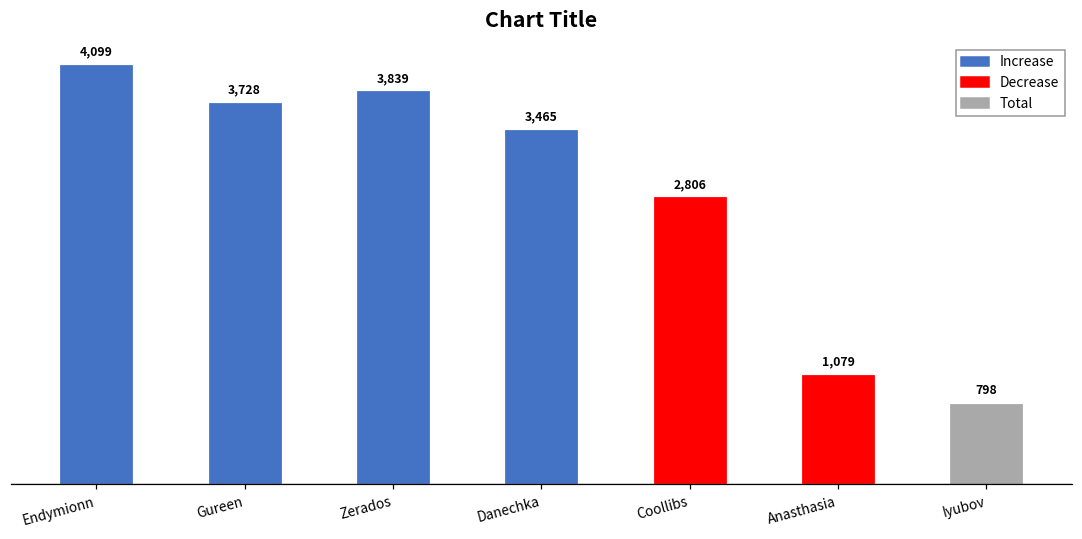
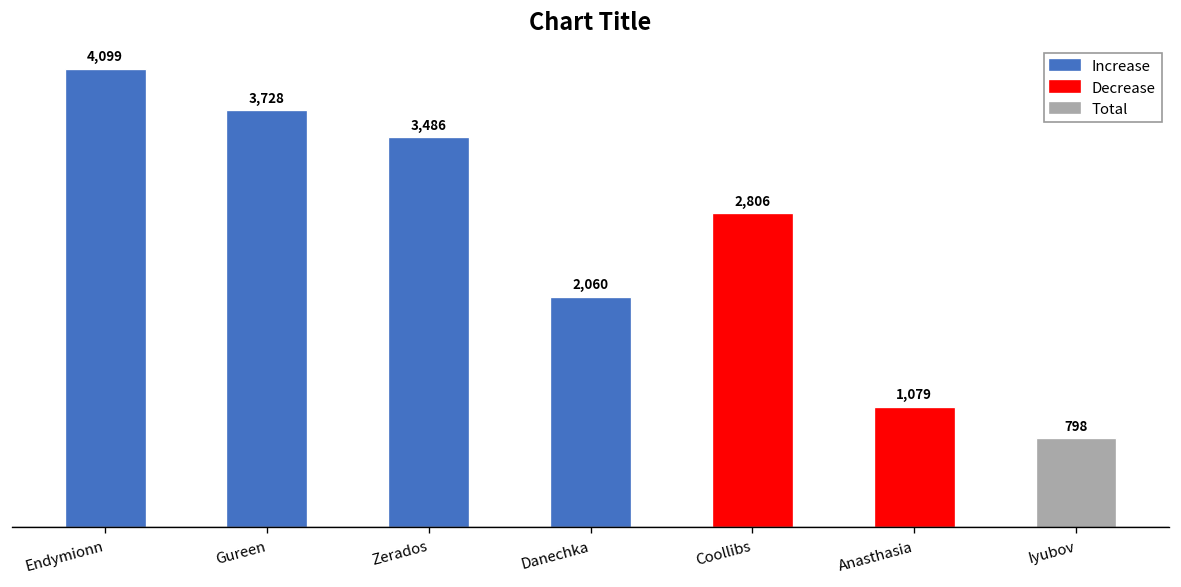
Zerados: 3,839 -> 3,486
Danechka: 3,465 -> 2,060
